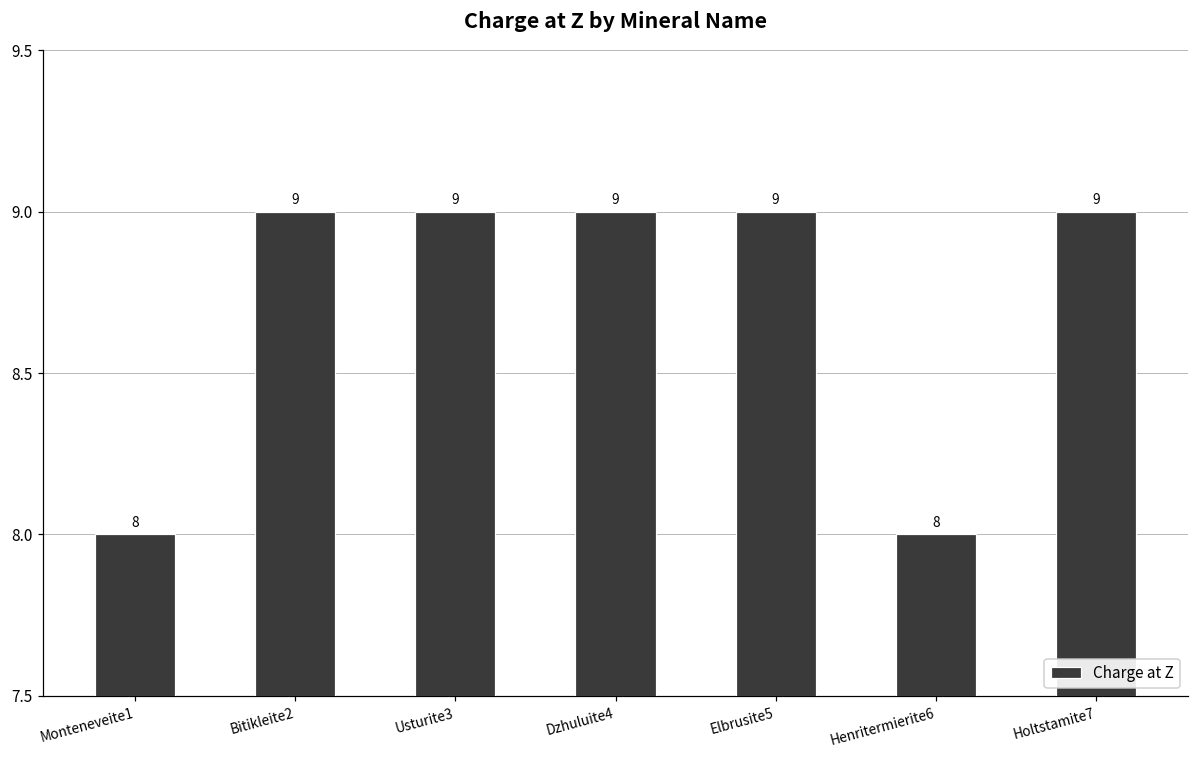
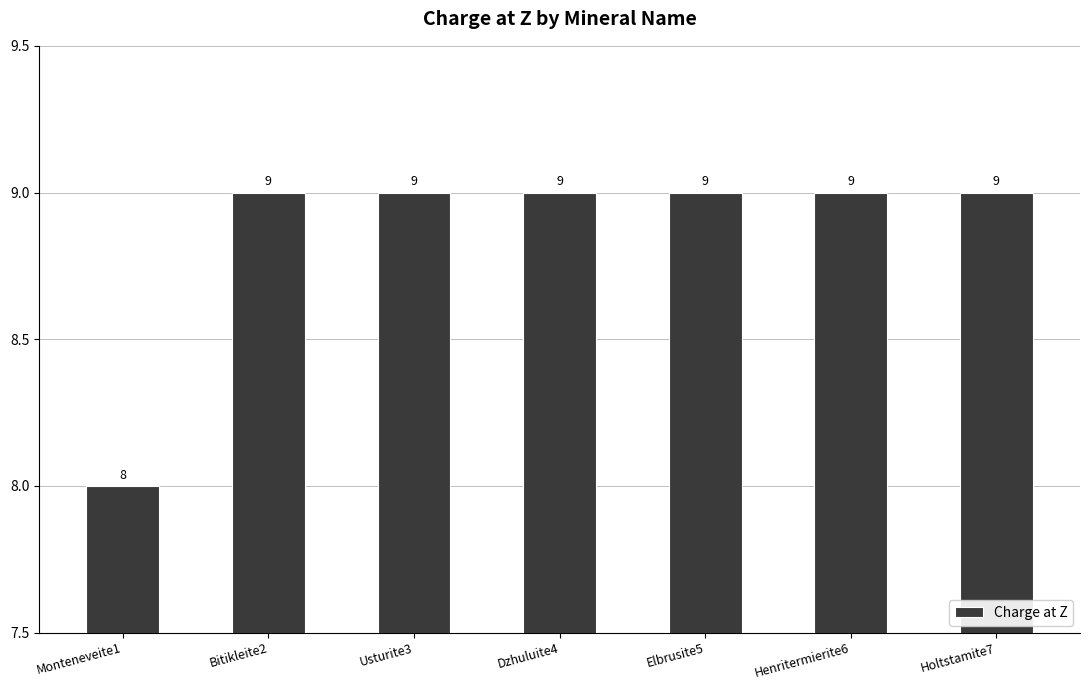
Henritermierite6: 8 -> 9
